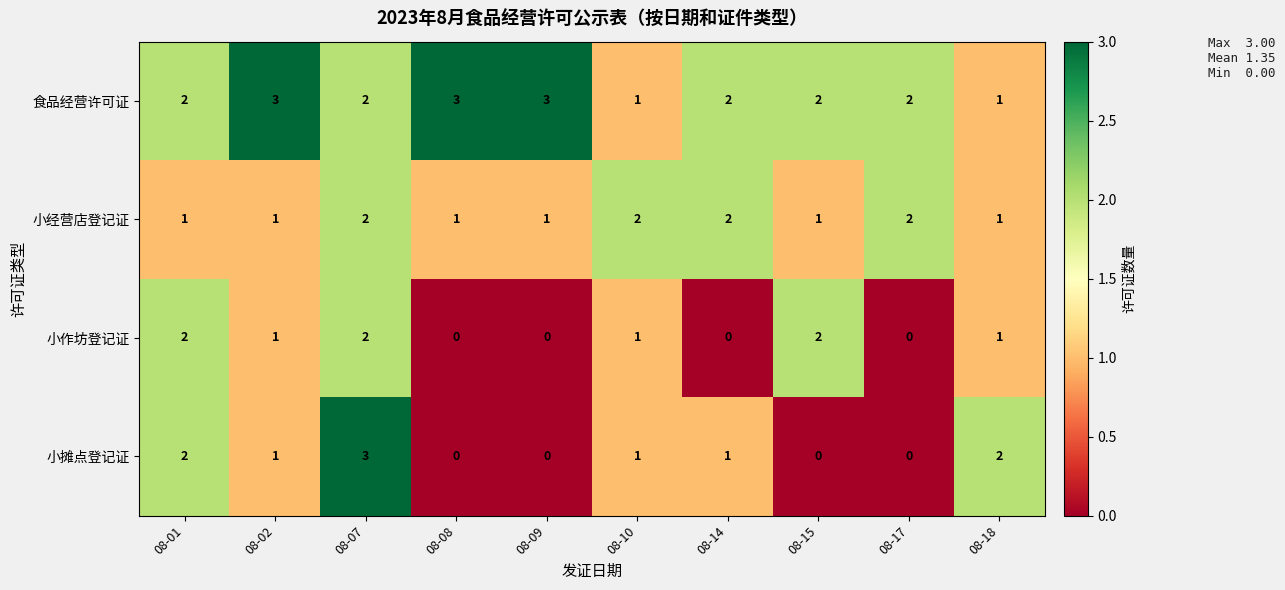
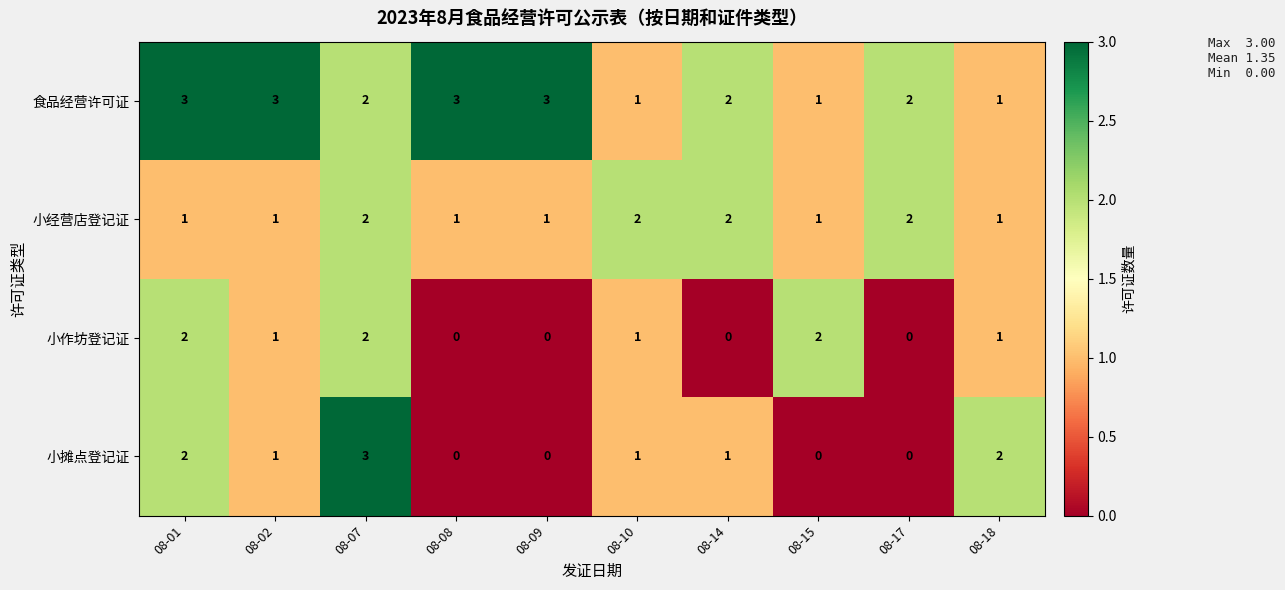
食品经营许可证, 08-01: 2 -> 3
食品经营许可证, 08-15: 2 -> 1
